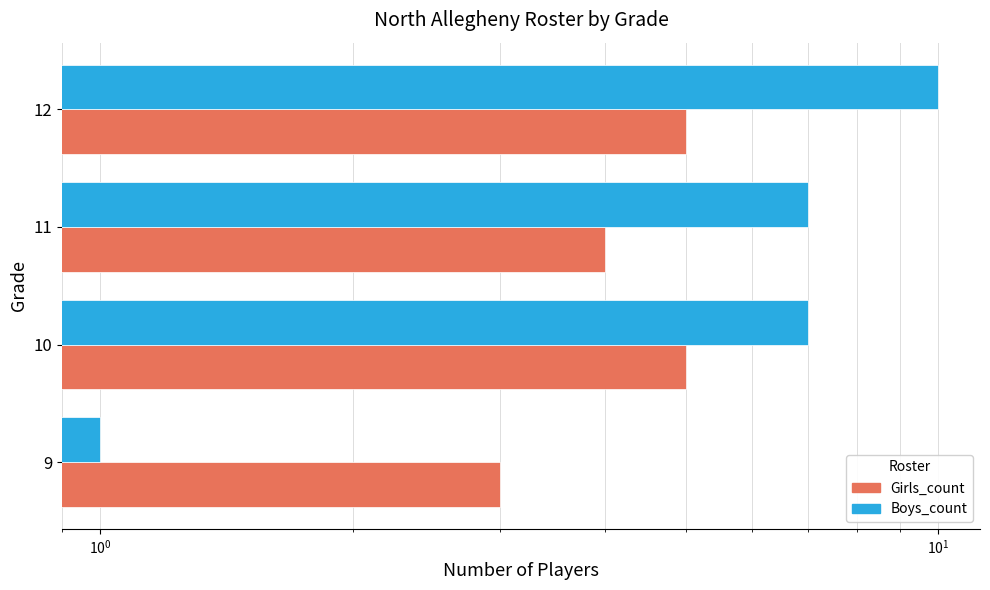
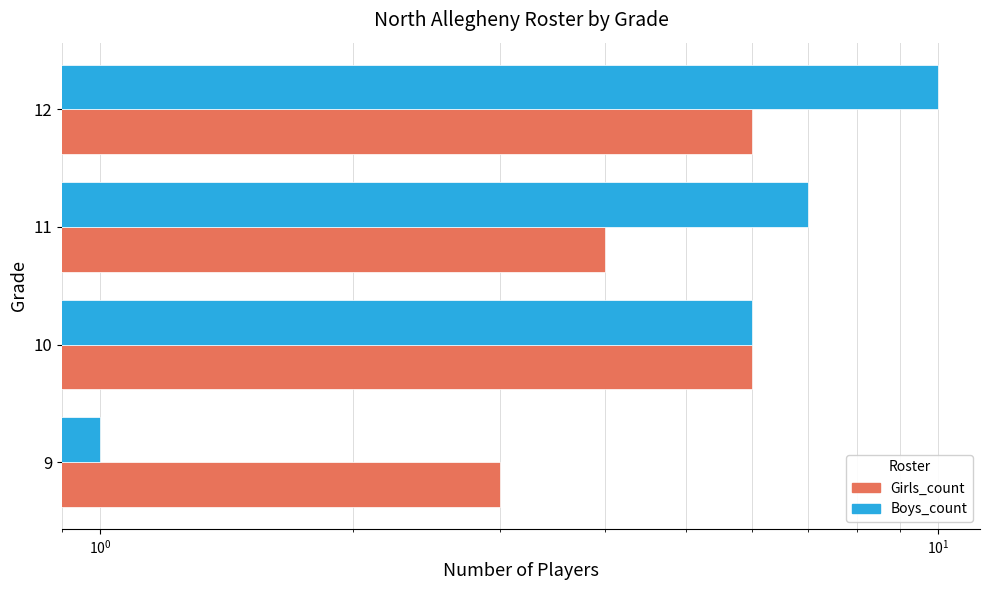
Girls_count, 12: 5 -> 6
Boys_count, 10: 7 -> 6
Girls_count, 10: 5 -> 6
